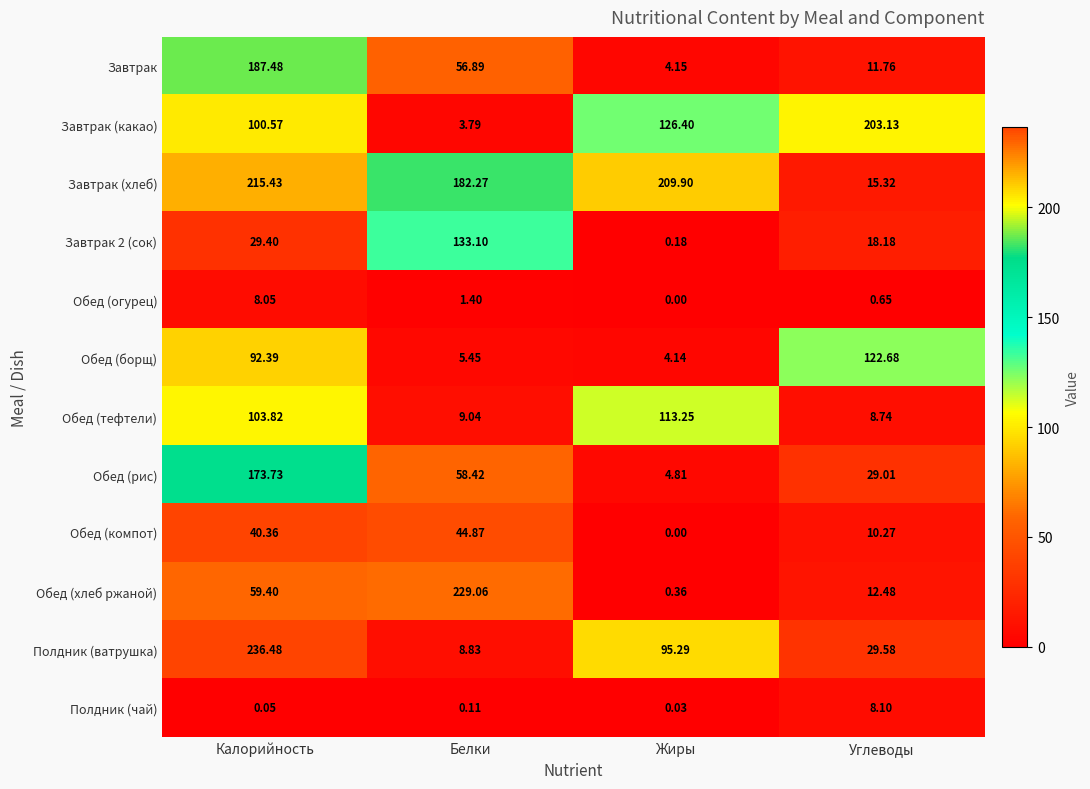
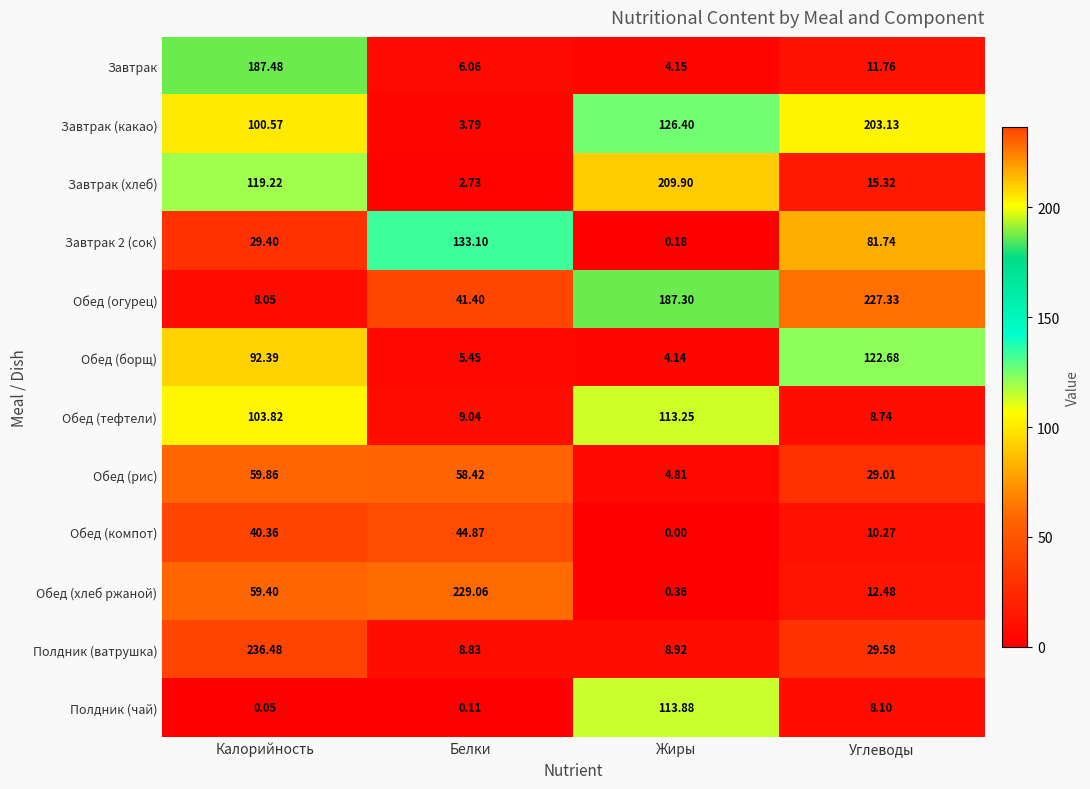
Завтрак, Белки: 56.89 -> 6.06
Завтрак (хлеб), Калорийность: 215.43 -> 119.22
Завтрак (хлеб), Белки: 182.27 -> 2.73
Завтрак 2 (сок), Углеводы: 18.18 -> 81.74
Обед (огурец), Белки: 1.40 -> 41.40
Обед (огурец), Жиры: 0.00 -> 187.30
Обед (огурец), Углеводы: 0.65 -> 227.33
Обед (рис), Калорийность: 173.73 -> 59.86
Полдник (ватрушка), Жиры: 95.29 -> 8.92
Полдник (чай), Жиры: 0.03 -> 113.88
